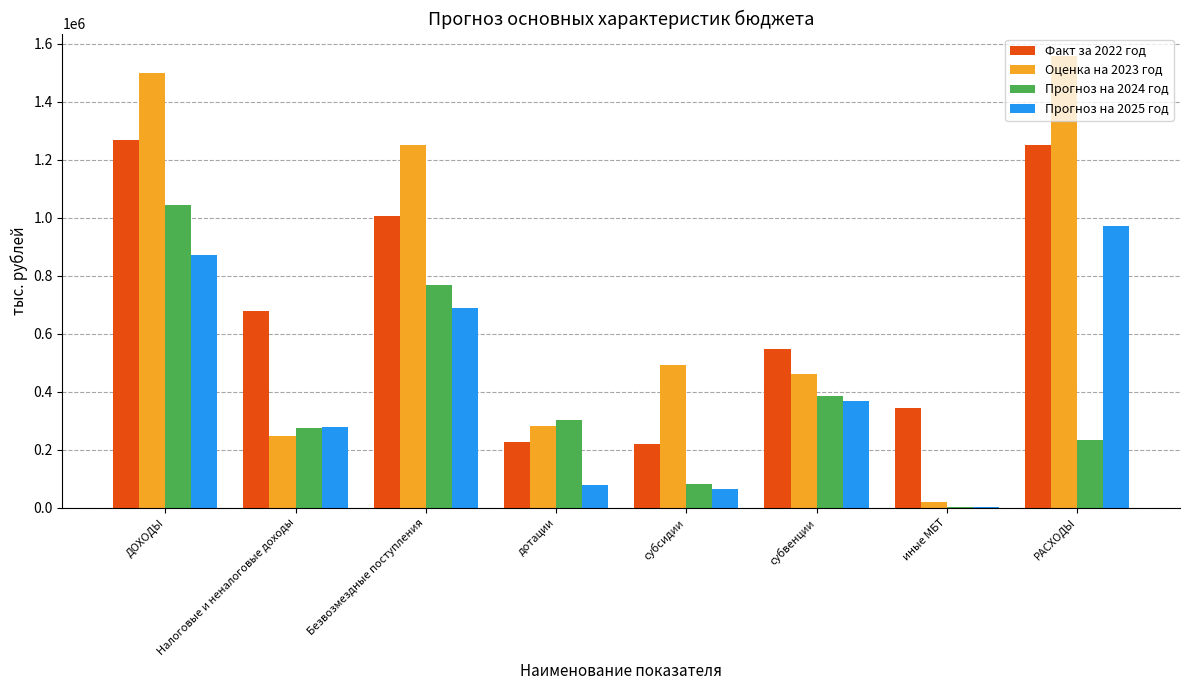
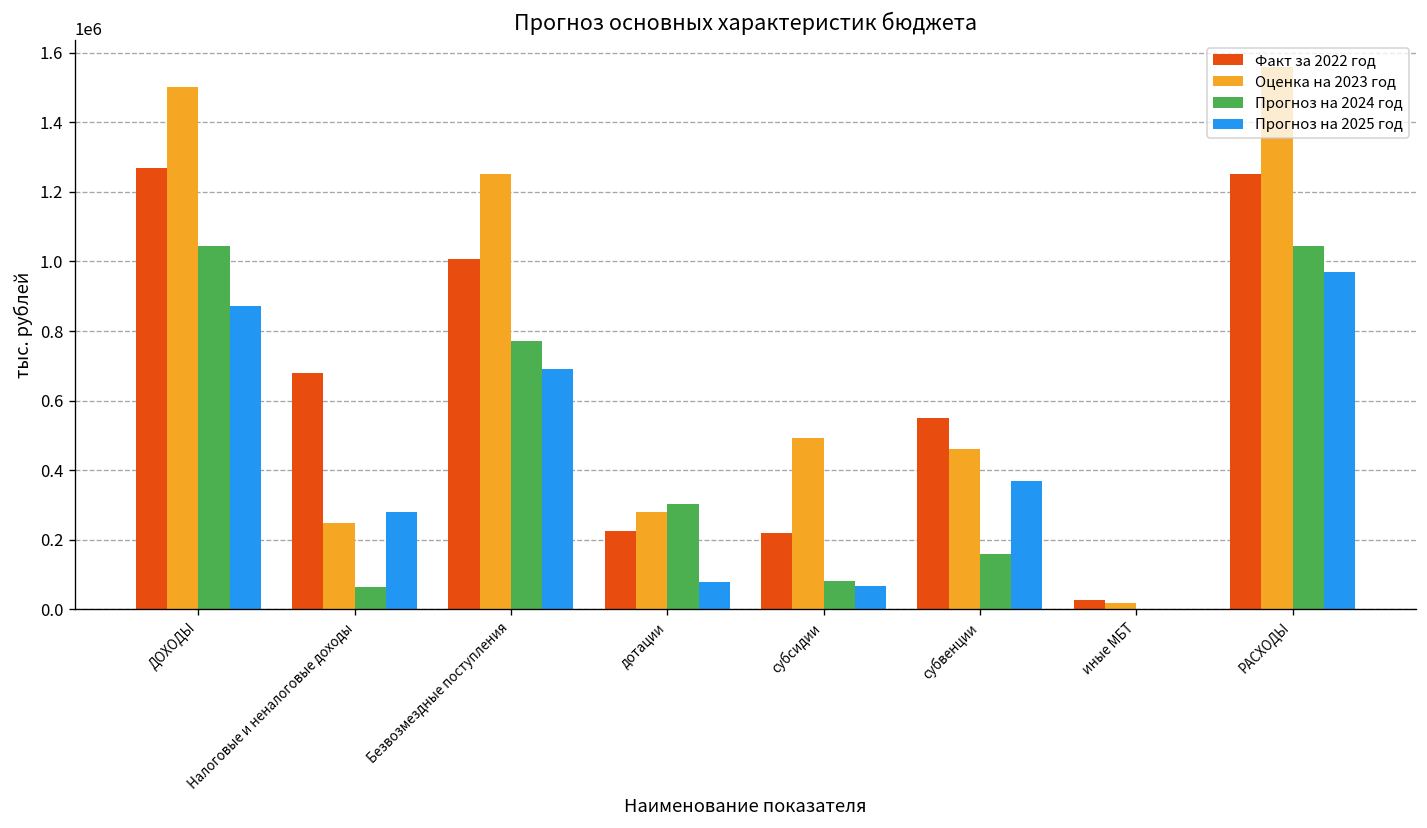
Прогноз на 2024 год, Налоговые и неналоговые доходы: 270000 -> 60000
Прогноз на 2024 год, субвенции: 390000 -> 160000
Факт за 2022 год, иные МБТ: 340000 -> 30000
Прогноз на 2024 год, РАСХОДЫ: 230000 -> 1040000
